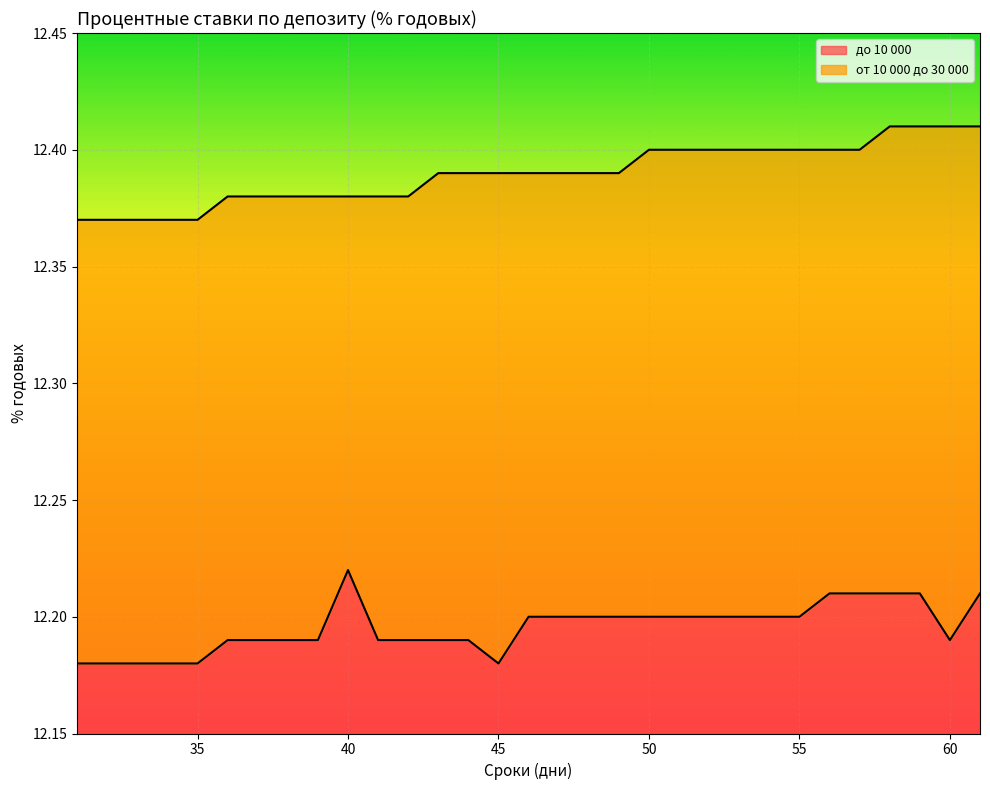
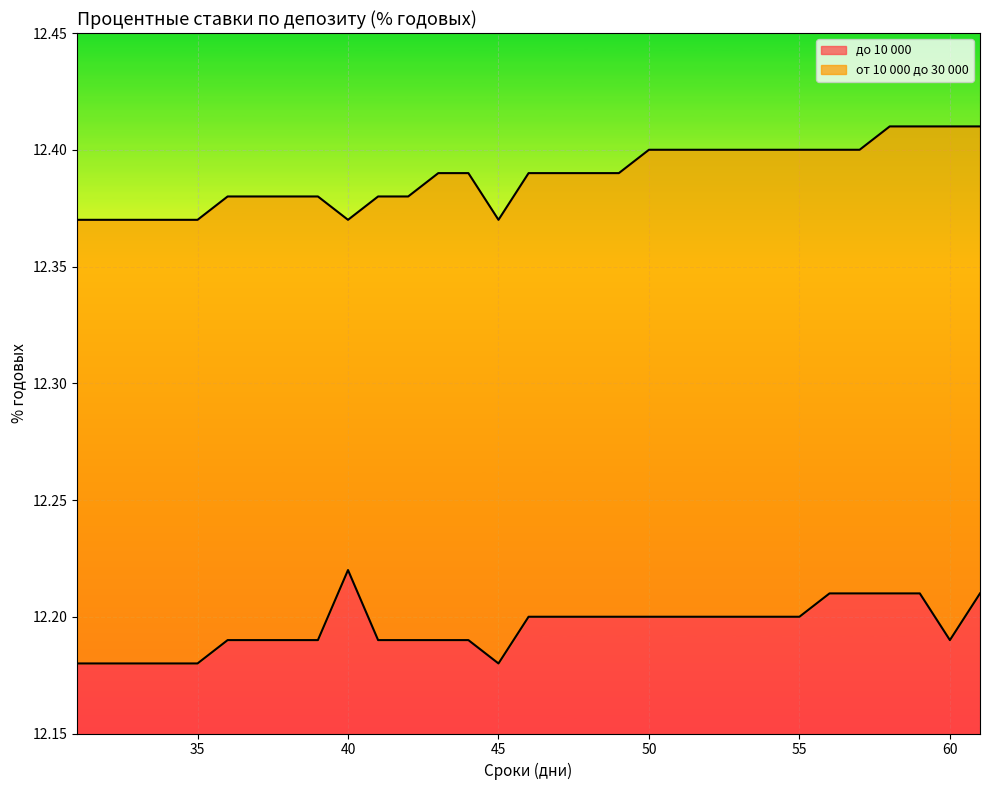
от 10 000 до 30 000, 40: 12.38 -> 12.37
от 10 000 до 30 000, 45: 12.39 -> 12.37
